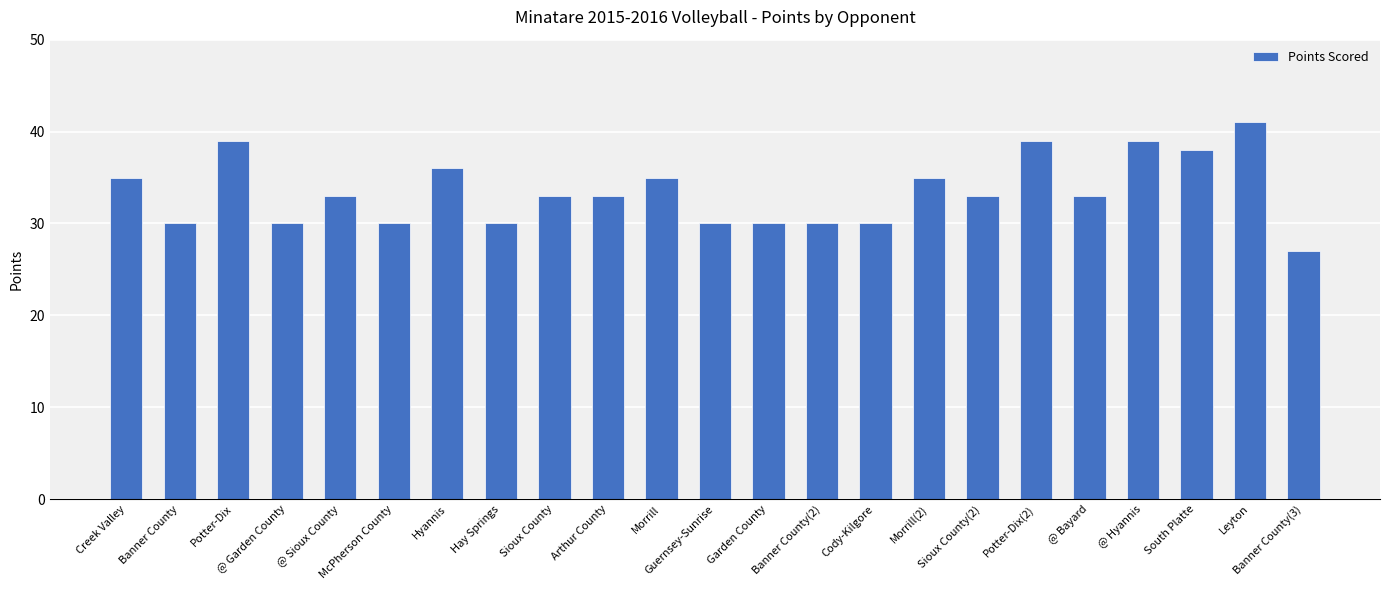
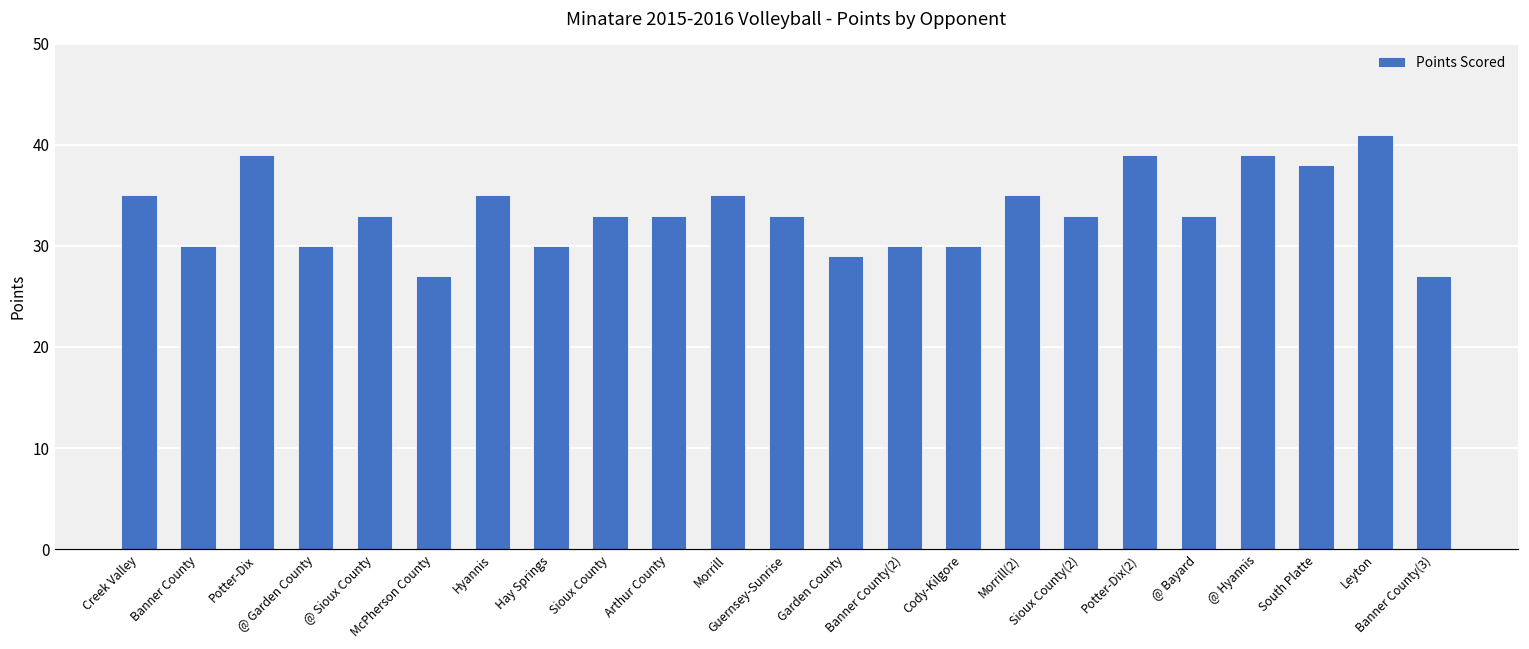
McPherson County: 30 -> 27
Hyannis: 36 -> 35
Guernsey-Sunrise: 30 -> 33
Garden County: 30 -> 29
